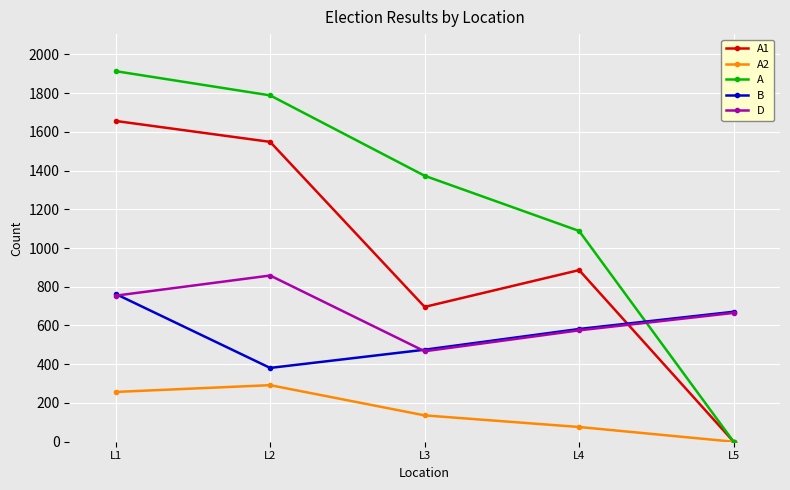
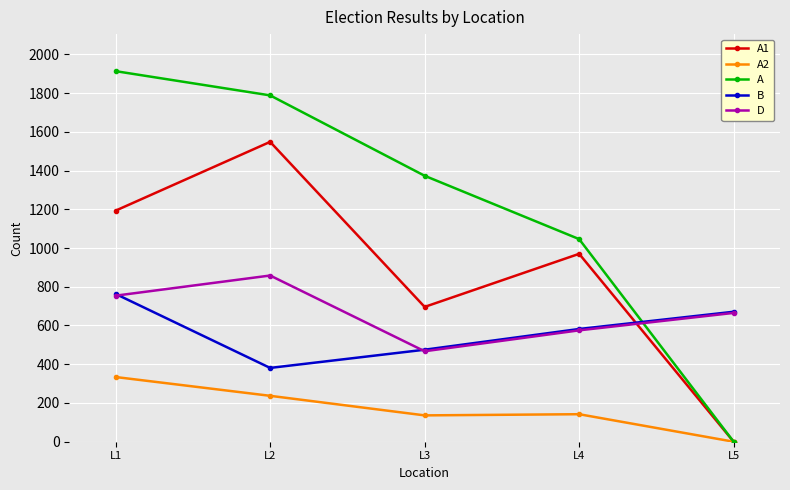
A1, L1: 1660 -> 1190
A2, L1: 260 -> 330
A2, L2: 290 -> 240
A1, L4: 890 -> 970
A2, L4: 80 -> 140
A, L4: 1090 -> 1050
